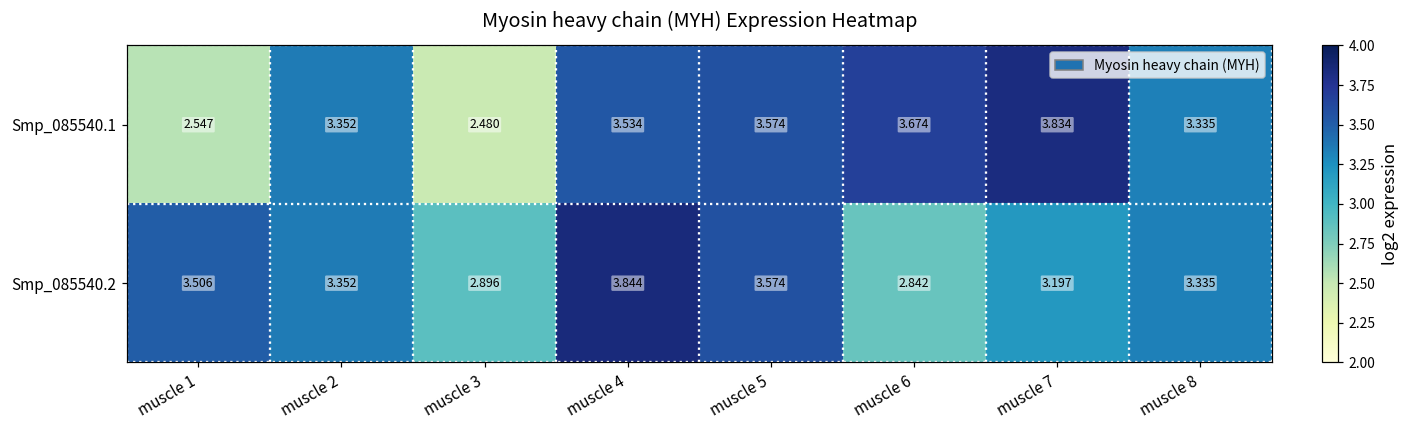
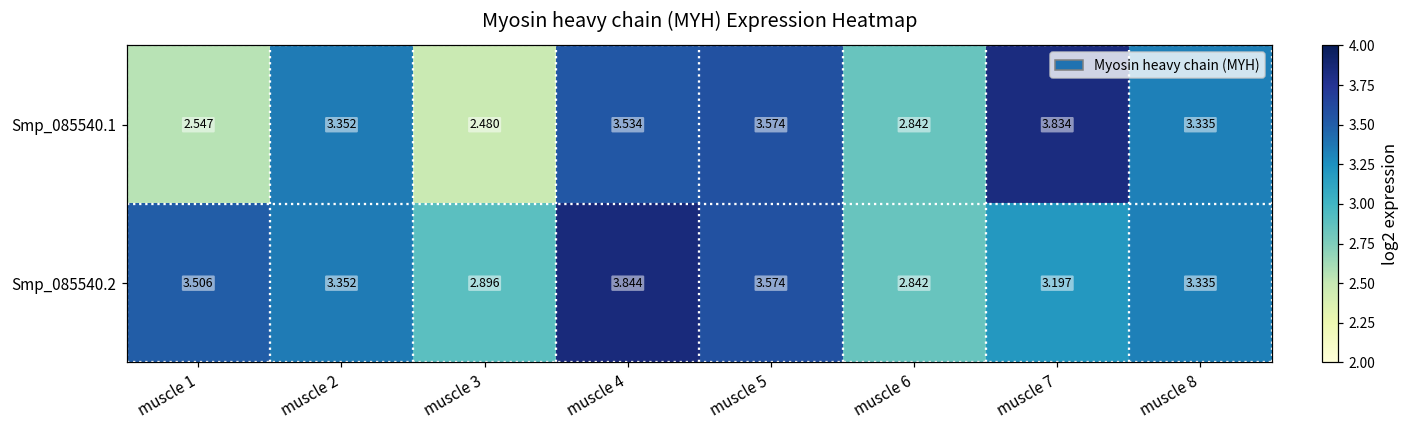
Smp_085540.1, muscle 6: 3.674 -> 2.842
